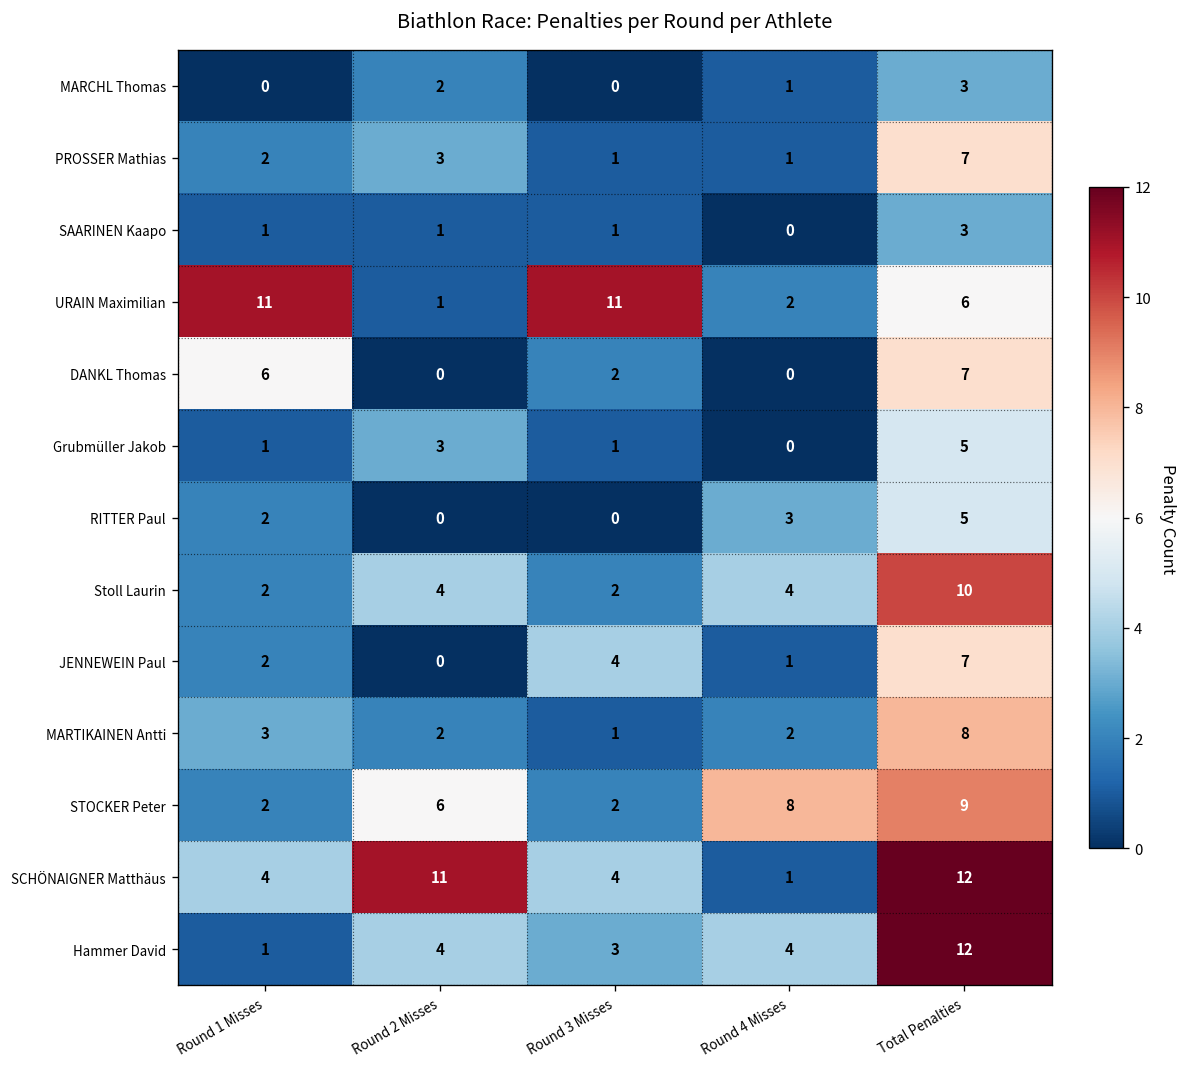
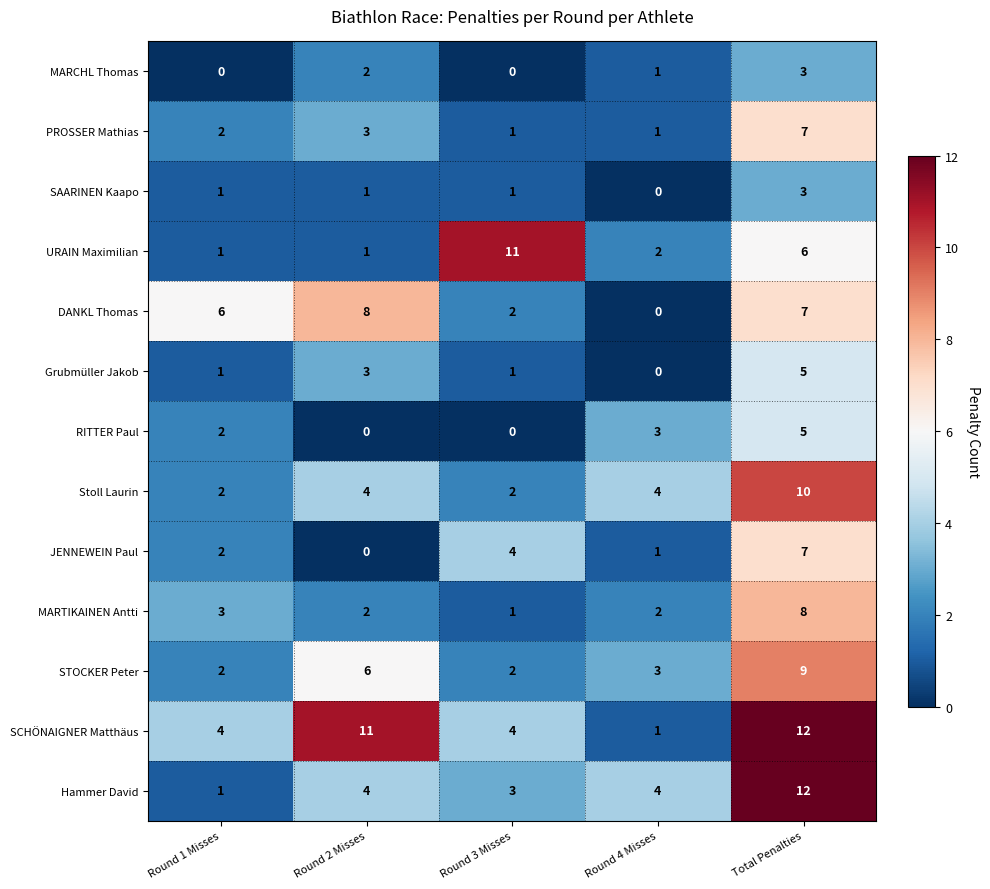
URAIN Maximilian, Round 1 Misses: 11 -> 1
DANKL Thomas, Round 2 Misses: 0 -> 8
STOCKER Peter, Round 4 Misses: 8 -> 3
